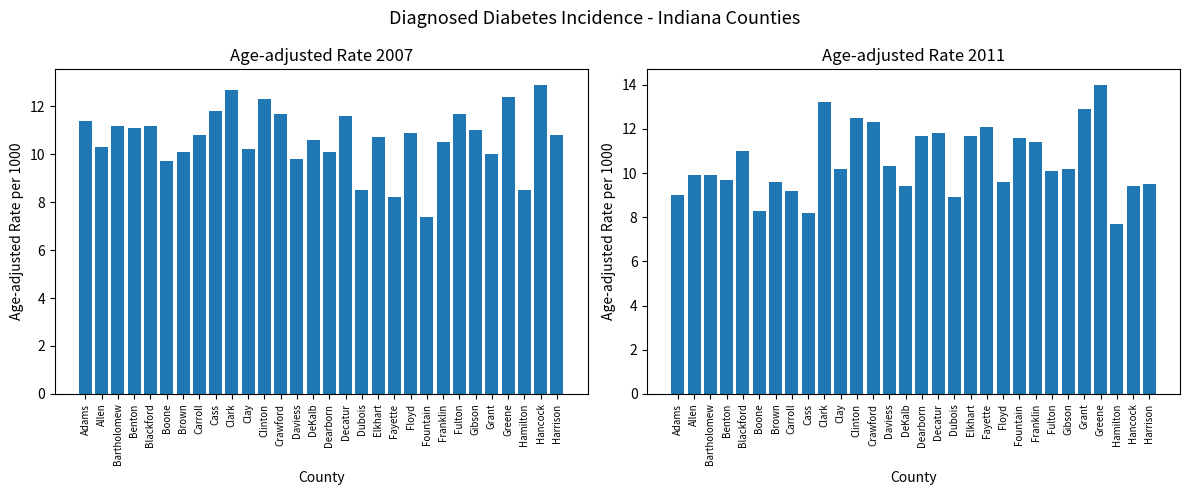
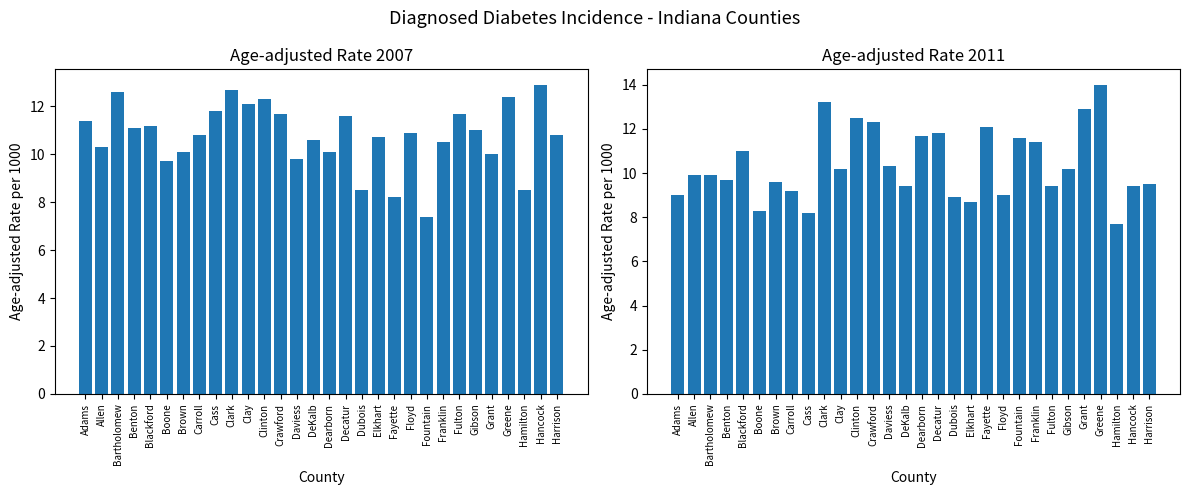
Age-adjusted Rate 2007, Bartholomew: 11.2 -> 12.6
Age-adjusted Rate 2007, Clay: 10.2 -> 12.1
Age-adjusted Rate 2011, Elkhart: 11.7 -> 8.7
Age-adjusted Rate 2011, Floyd: 9.6 -> 9.0
Age-adjusted Rate 2011, Fulton: 10.1 -> 9.4
